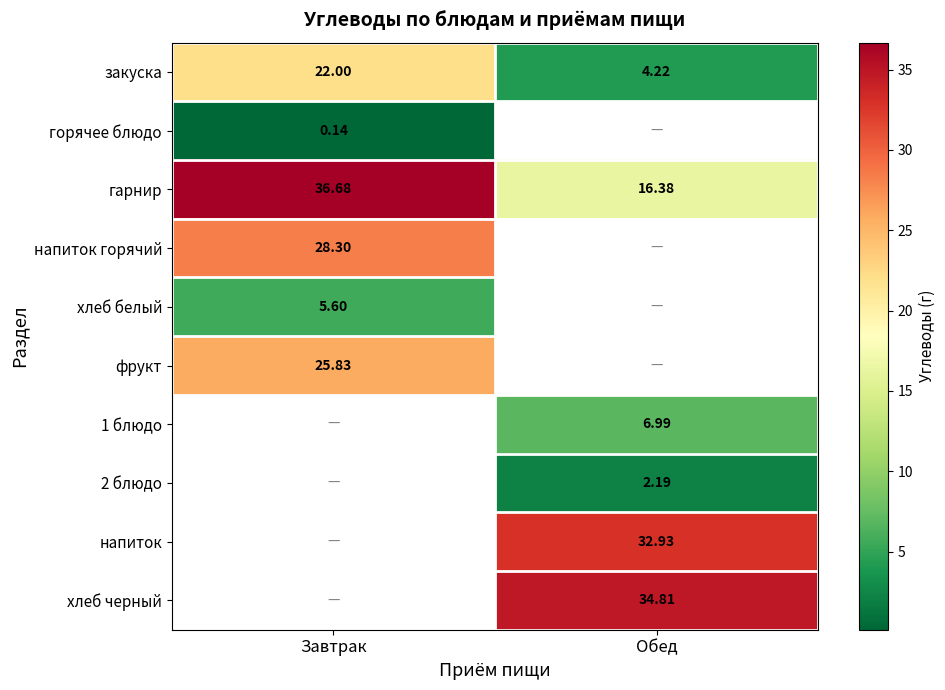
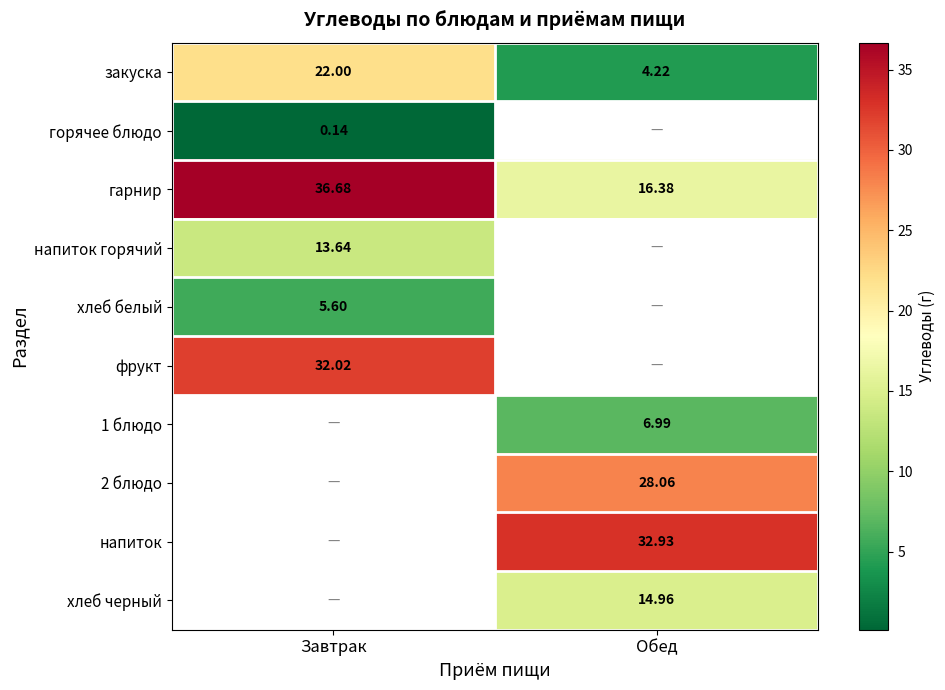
напиток горячий, Завтрак: 28.30 -> 13.64
фрукт, Завтрак: 25.83 -> 32.02
2 блюдо, Обед: 2.19 -> 28.06
хлеб черный, Обед: 34.81 -> 14.96
